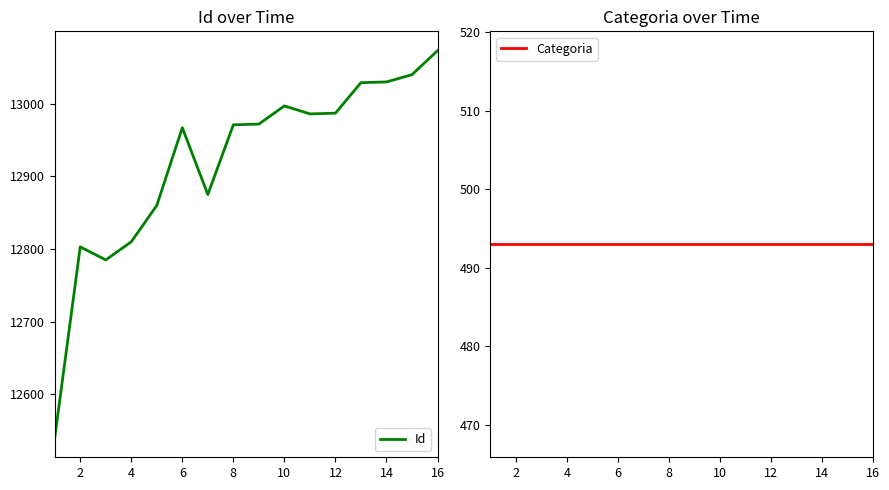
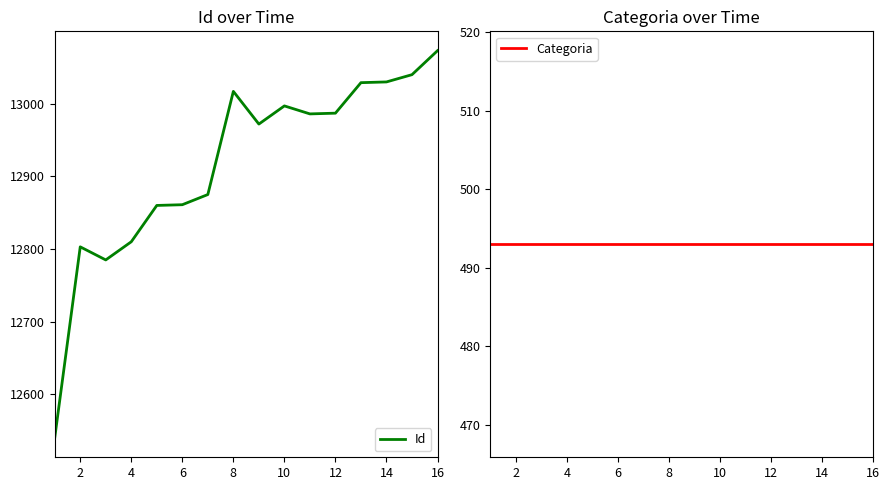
Id over Time, 6: 12970 -> 12860
Id over Time, 8: 12970 -> 13020
